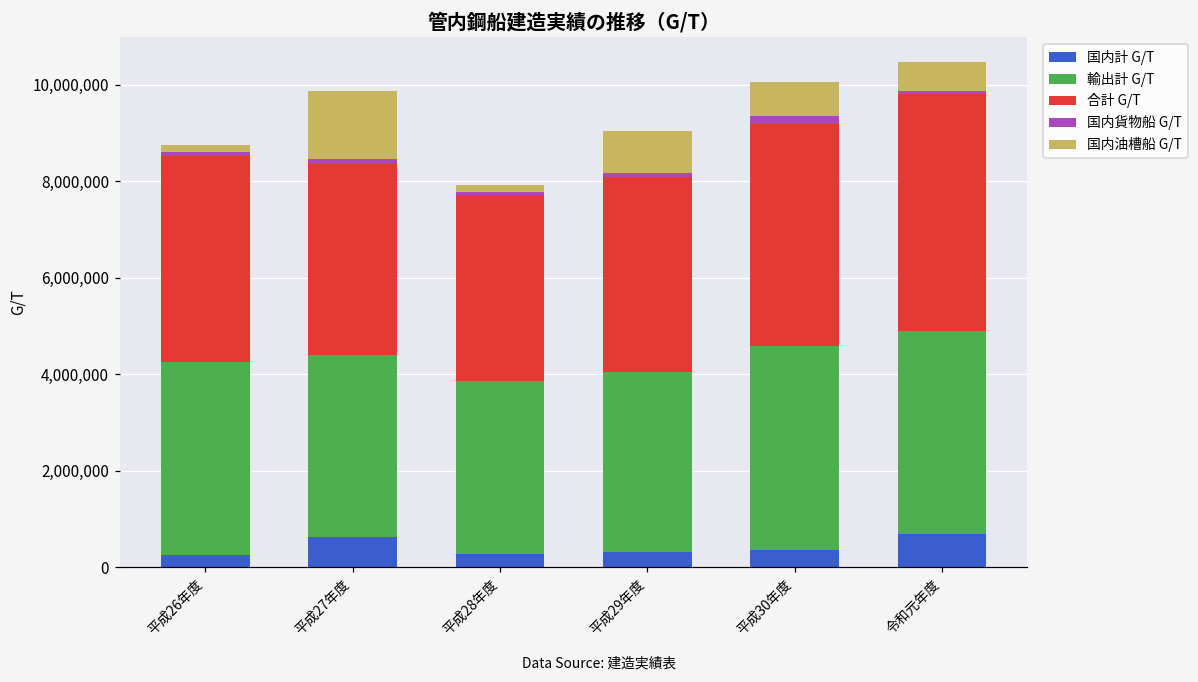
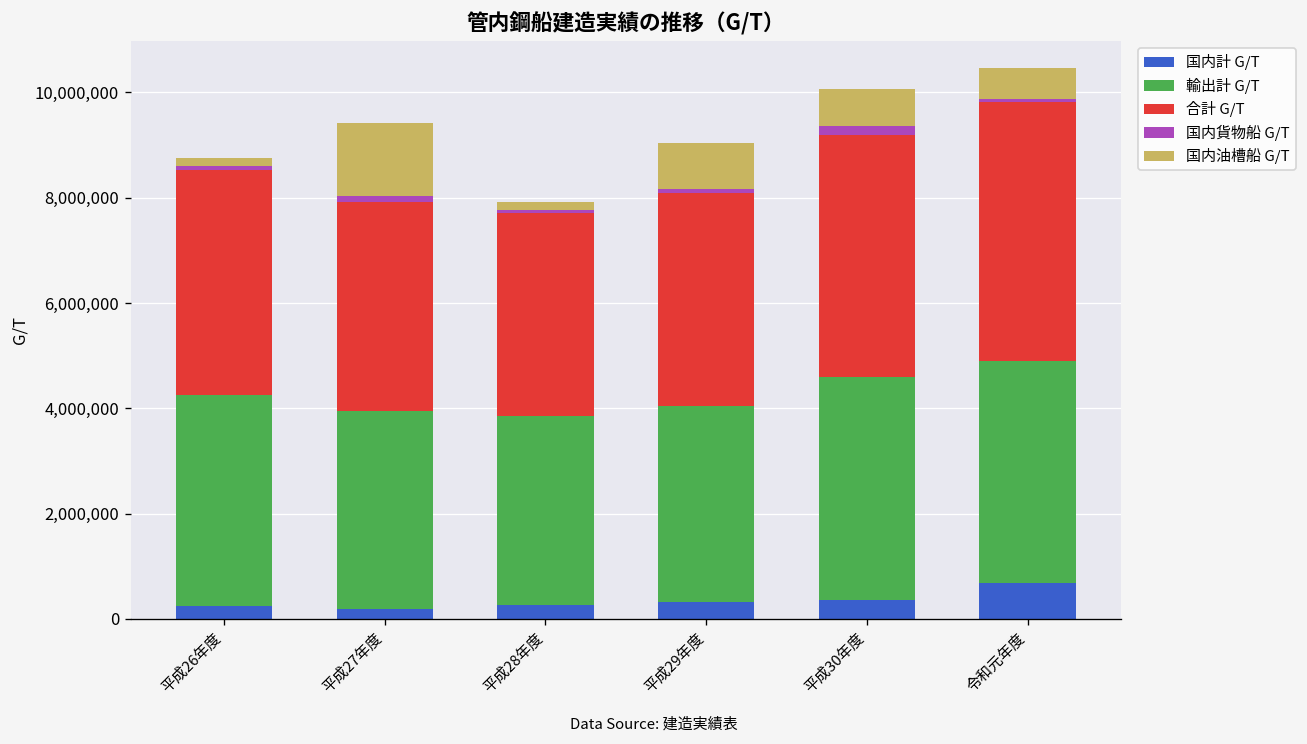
国内計 G/T, 平成27年度: 600,000 -> 200,000
